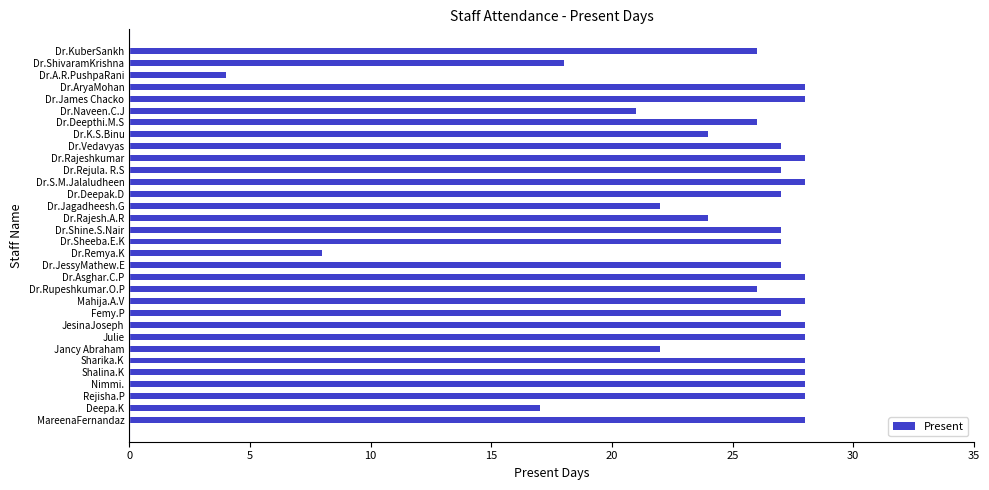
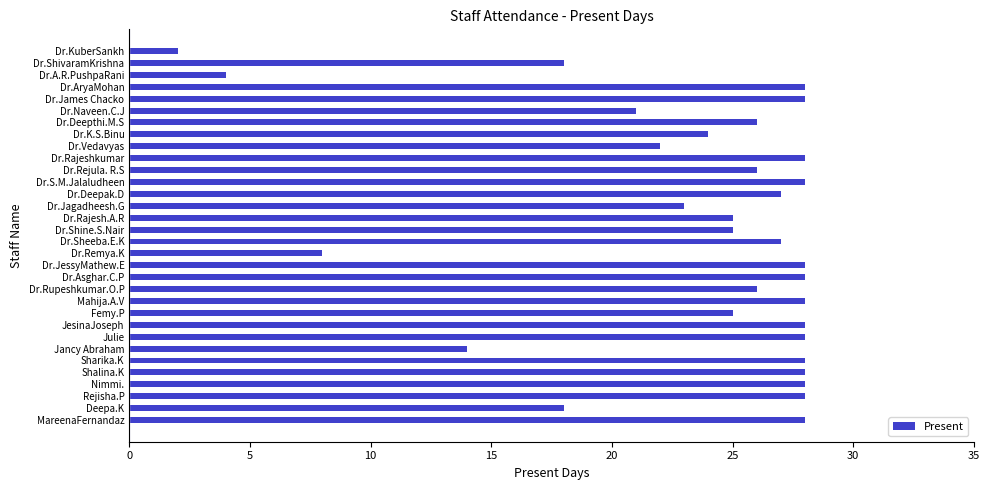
Dr.KuberSankh: 26 -> 2
Dr.Vedavyas: 27 -> 22
Dr.Rejula. R.S: 27 -> 26
Dr.Jagadheesh.G: 22 -> 23
Dr.Rajesh.A.R: 24 -> 25
Dr.Shine.S.Nair: 27 -> 25
Dr.JessyMathew.E: 27 -> 28
Femy.P: 27 -> 25
Jancy Abraham: 22 -> 14
Deepa.K: 17 -> 18
